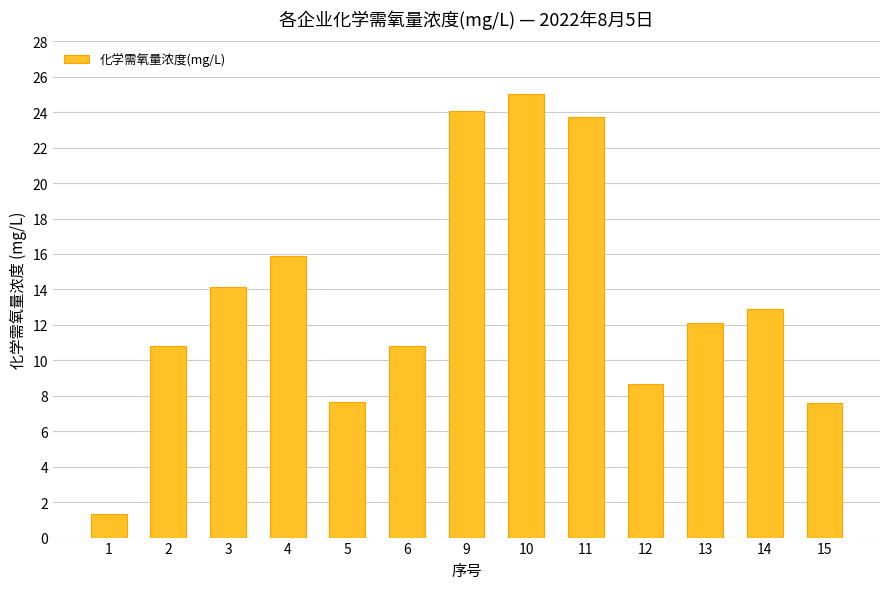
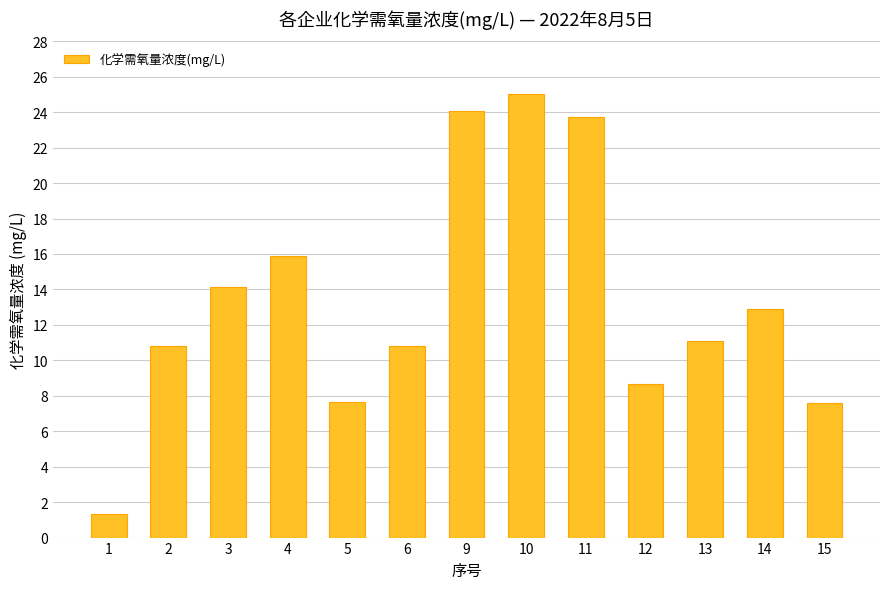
13: 12.1 -> 11.1
